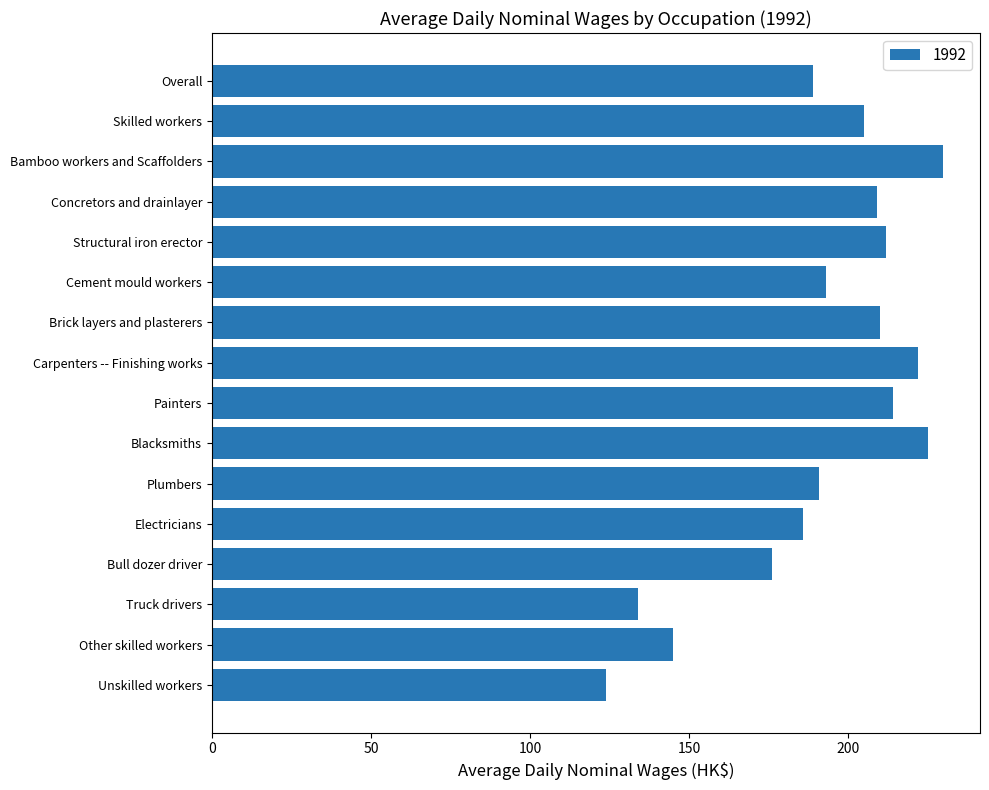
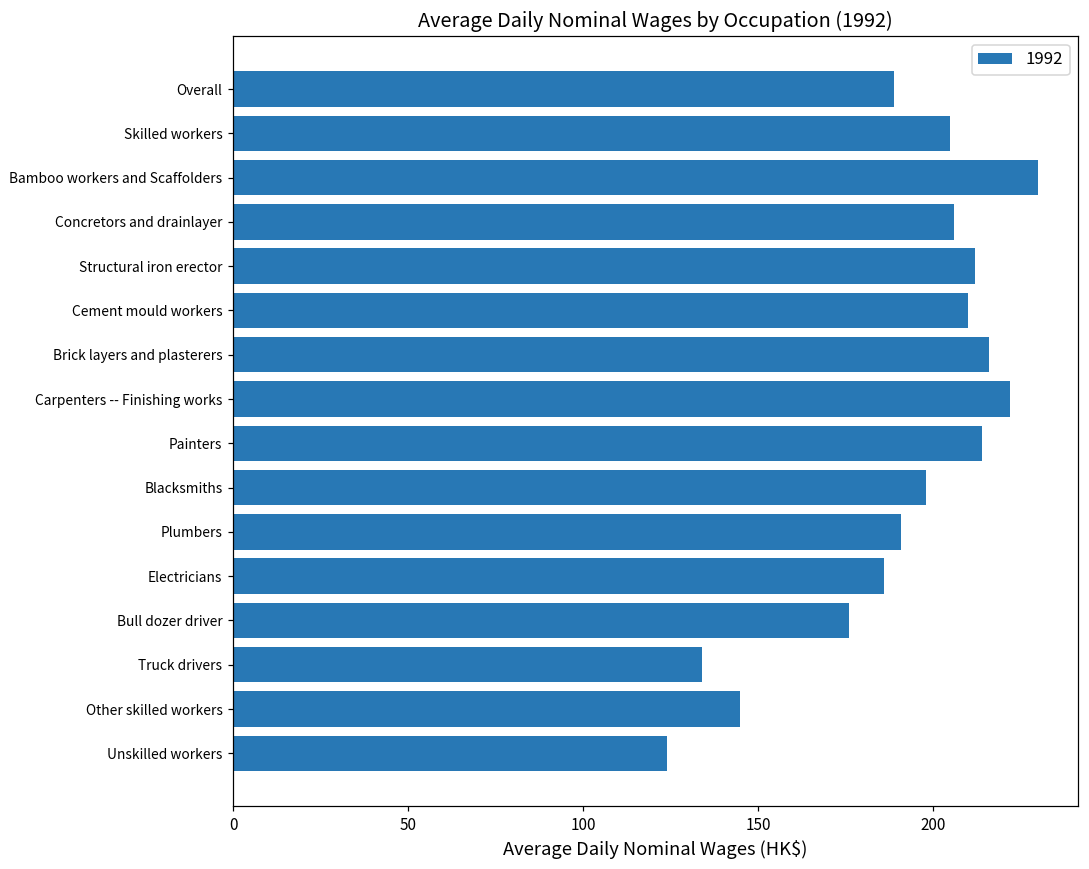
Concretors and drainlayer: 209 -> 206
Cement mould workers: 193 -> 210
Brick layers and plasterers: 210 -> 216
Blacksmiths: 225 -> 198
